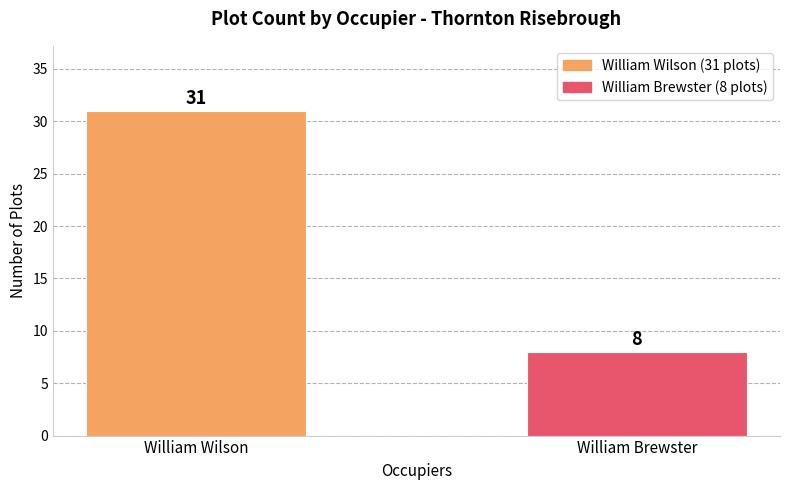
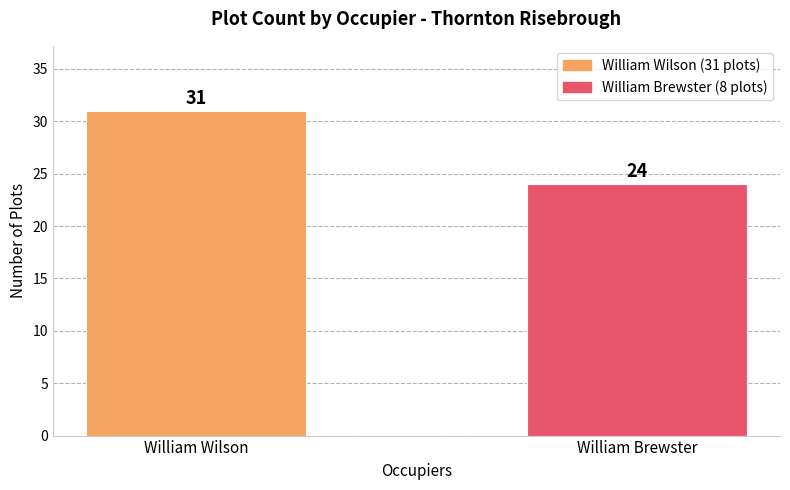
William Brewster: 8 -> 24
